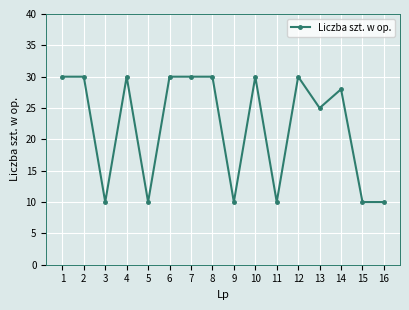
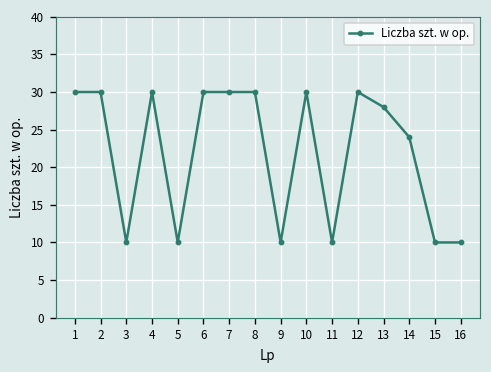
13: 25 -> 28
14: 28 -> 24
